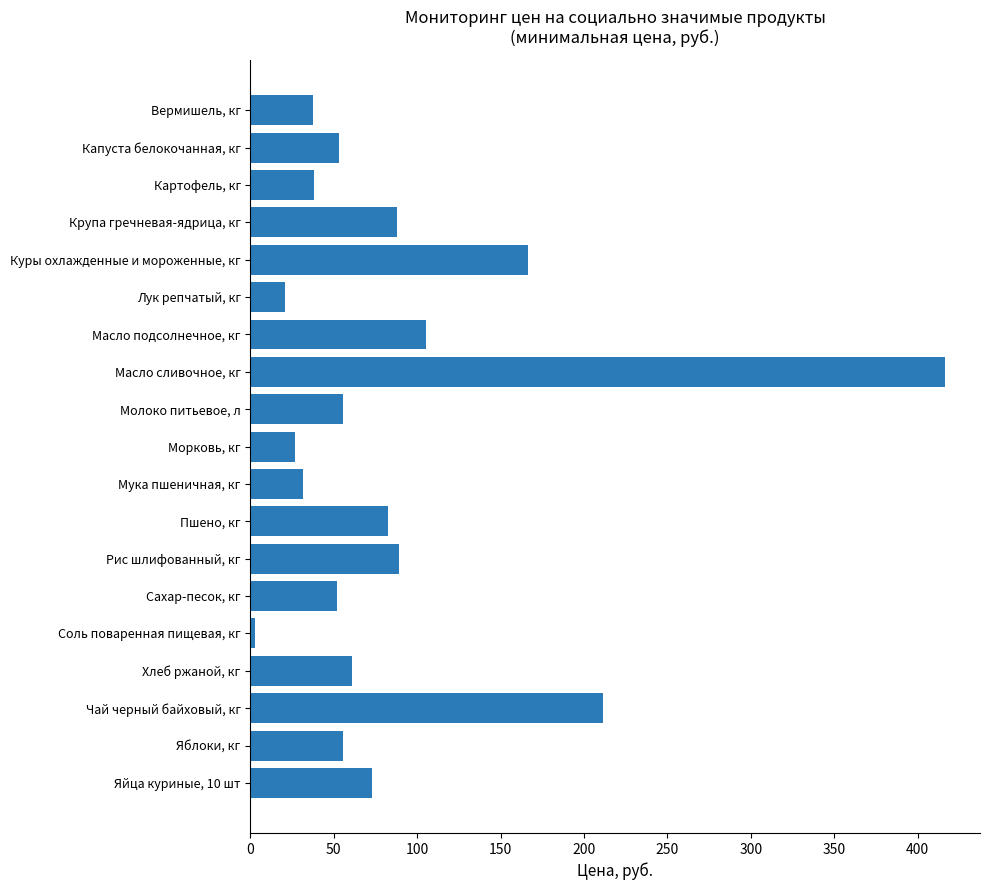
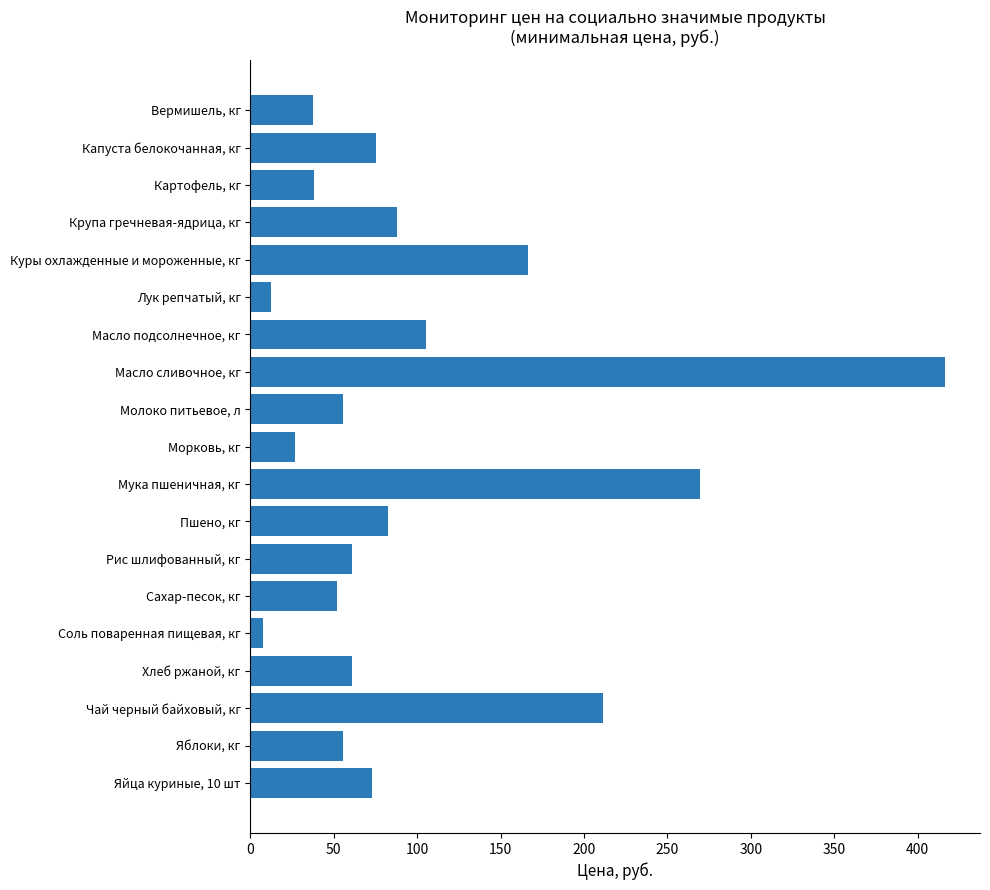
Капуста белокочанная, кг: 53 -> 75
Лук репчатый, кг: 21 -> 12
Мука пшеничная, кг: 31 -> 270
Рис шлифованный, кг: 89 -> 61
Соль поваренная пищевая, кг: 3 -> 8
